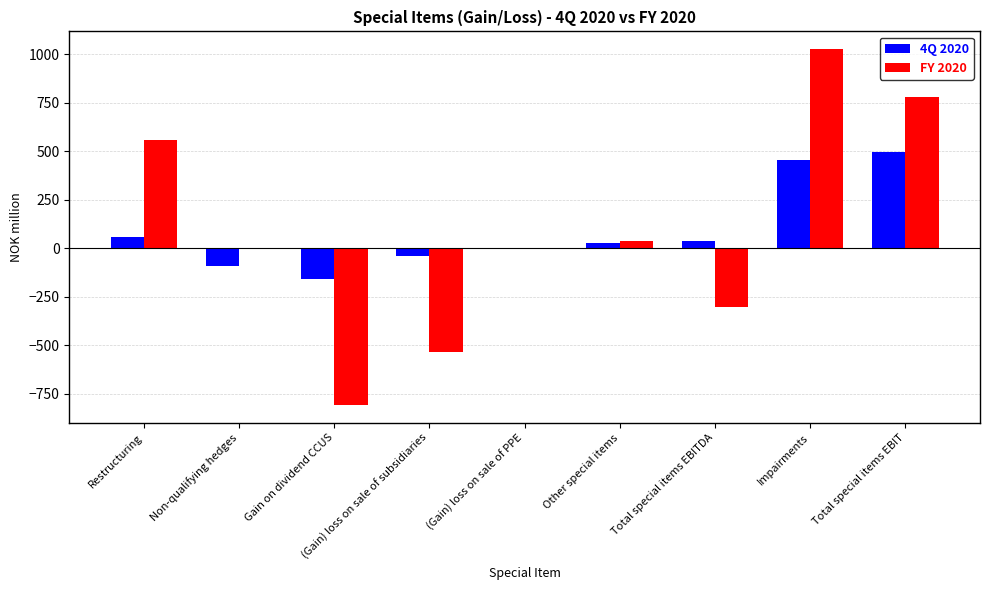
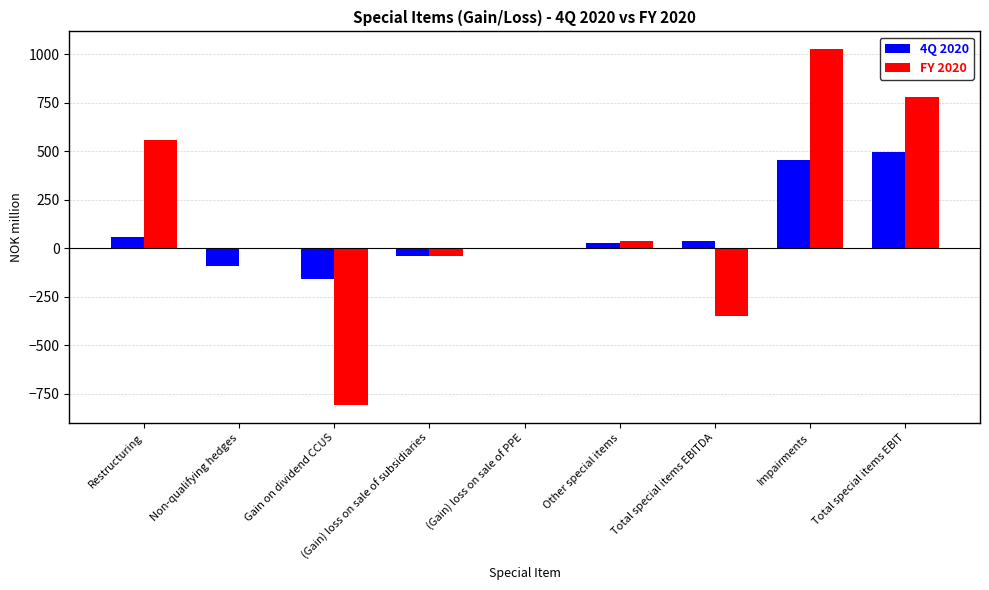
FY 2020, (Gain) loss on sale of subsidiaries: -530 -> -40
FY 2020, Total special items EBITDA: -300 -> -350
